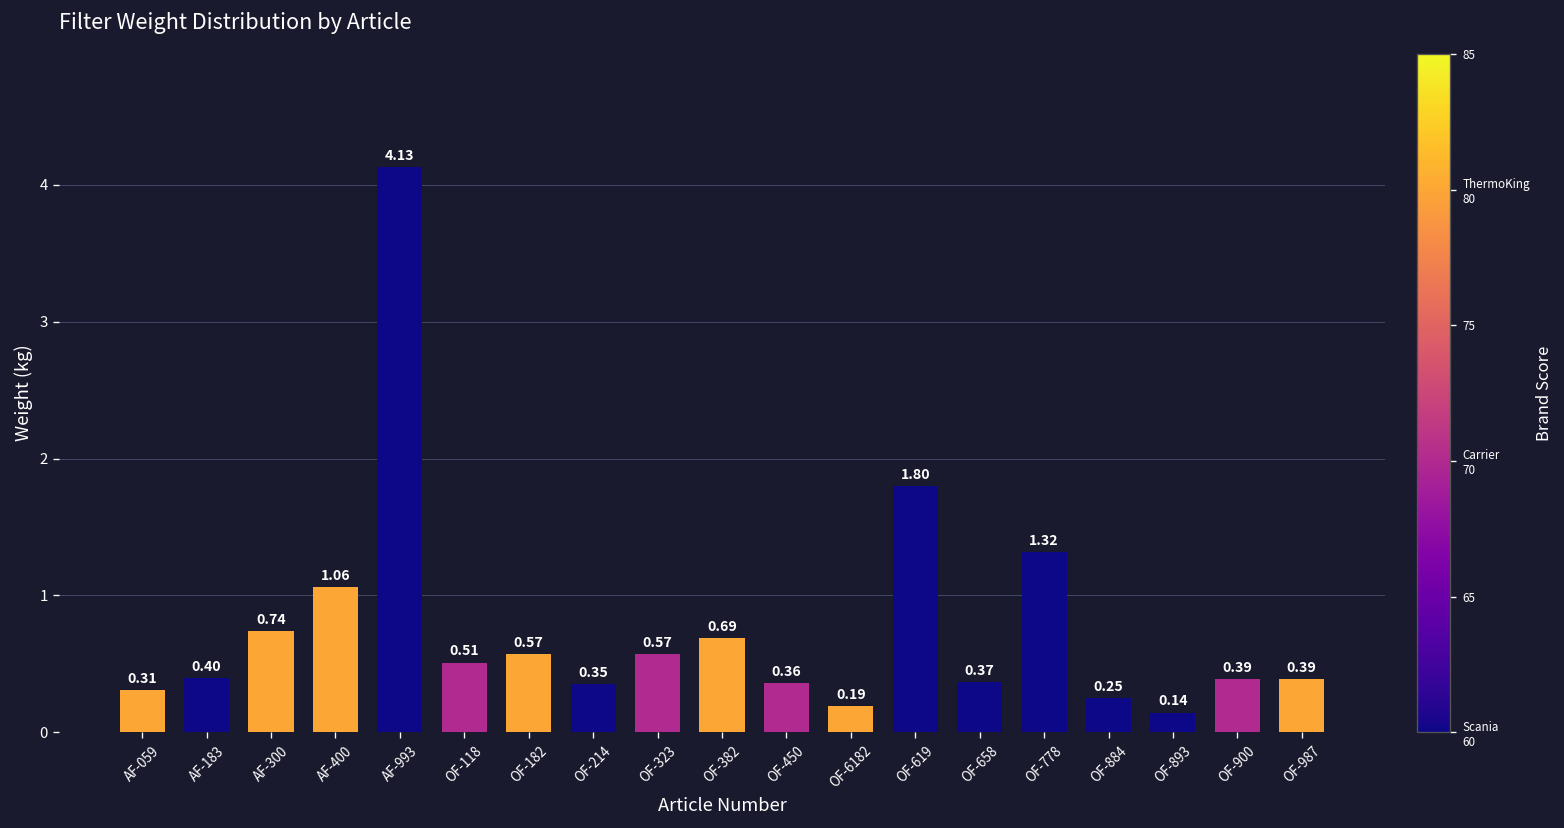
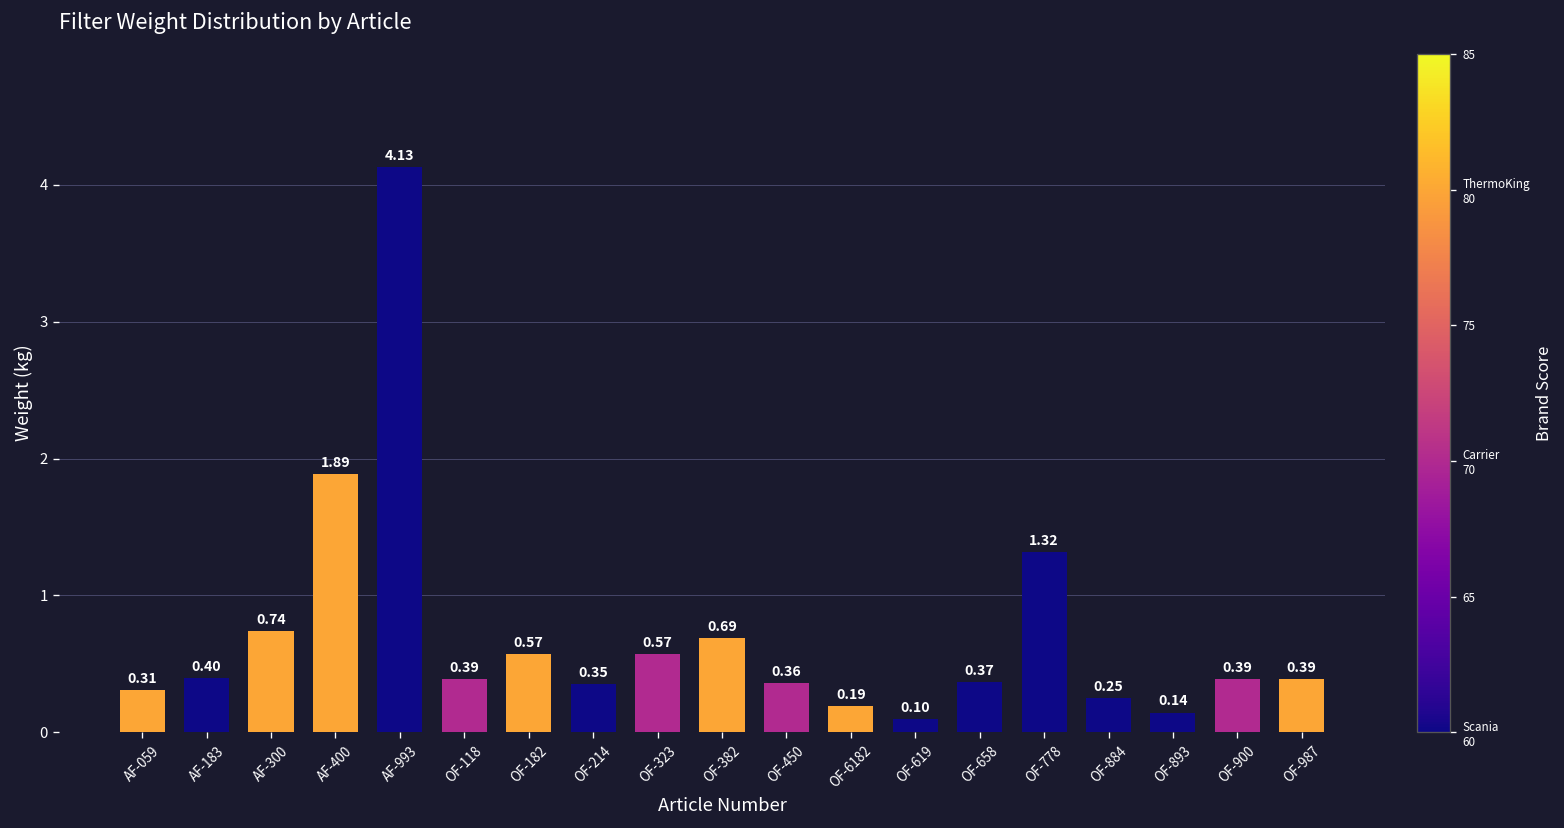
AF-400: 1.06 -> 1.89
OF-118: 0.51 -> 0.39
OF-619: 1.80 -> 0.10
